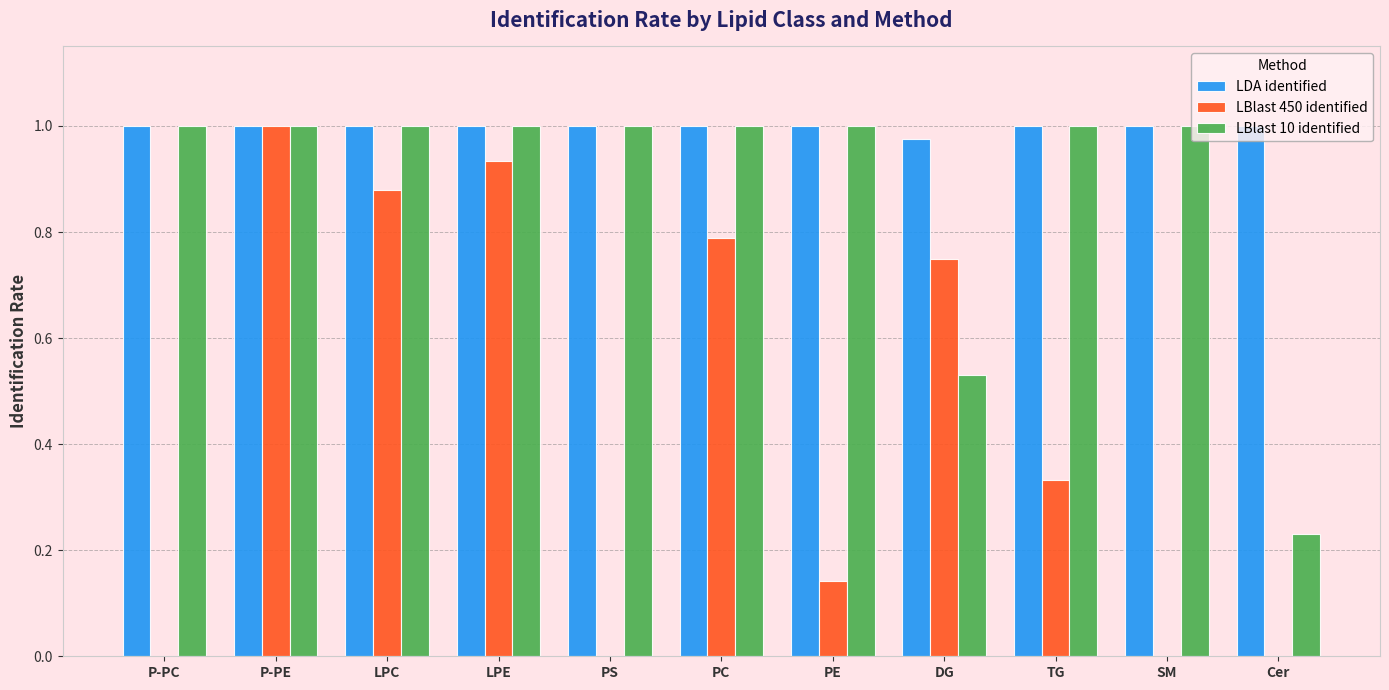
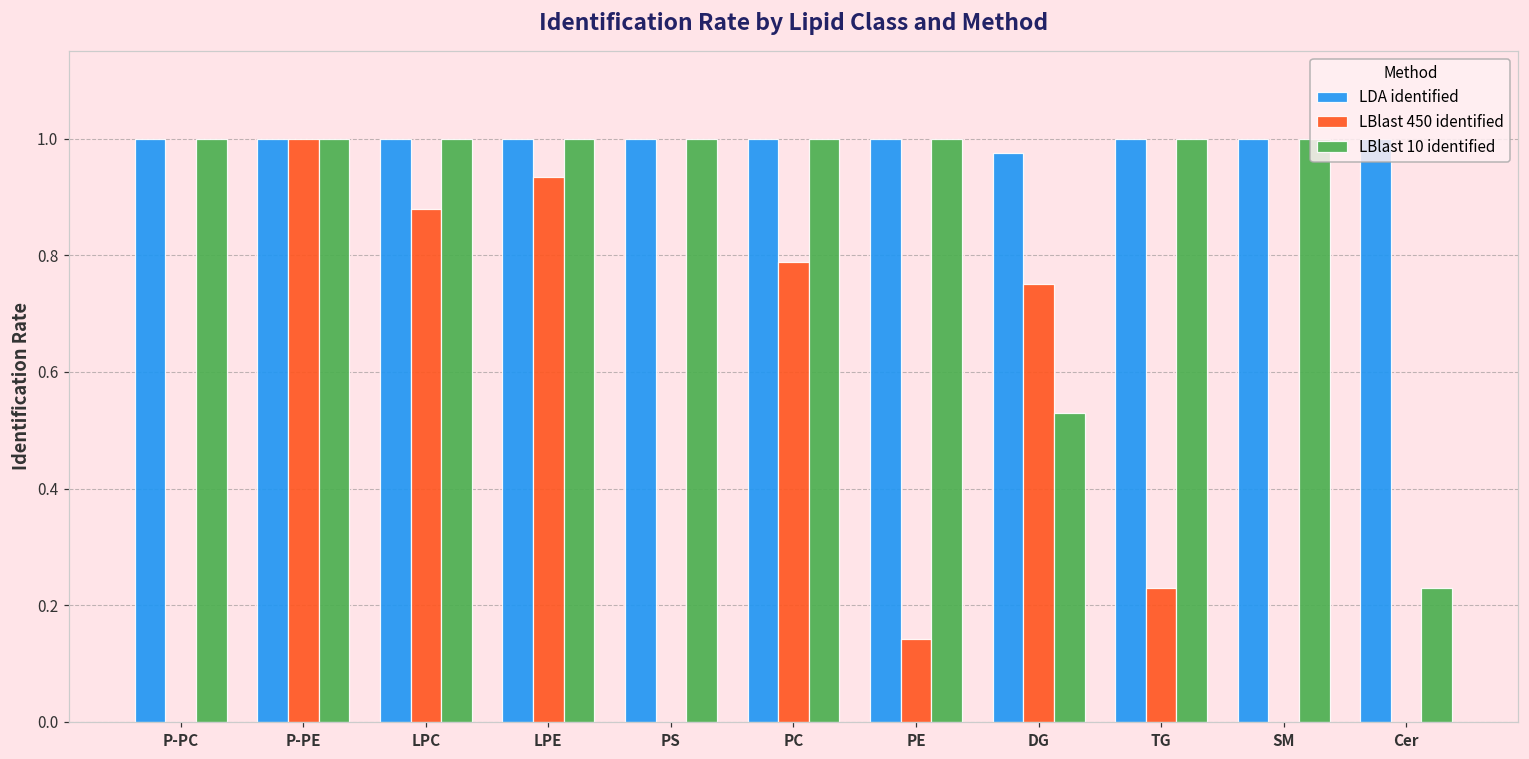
LBlast 450 identified, TG: 0.33 -> 0.23
